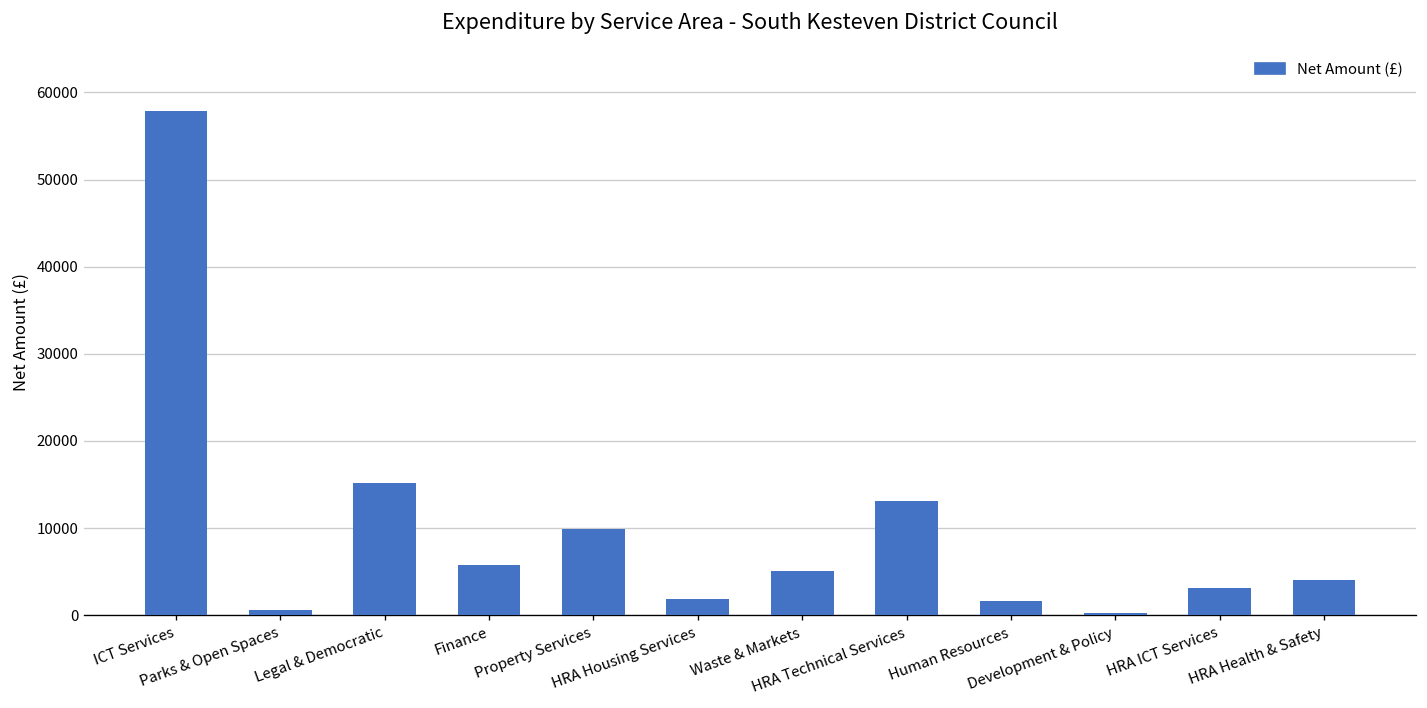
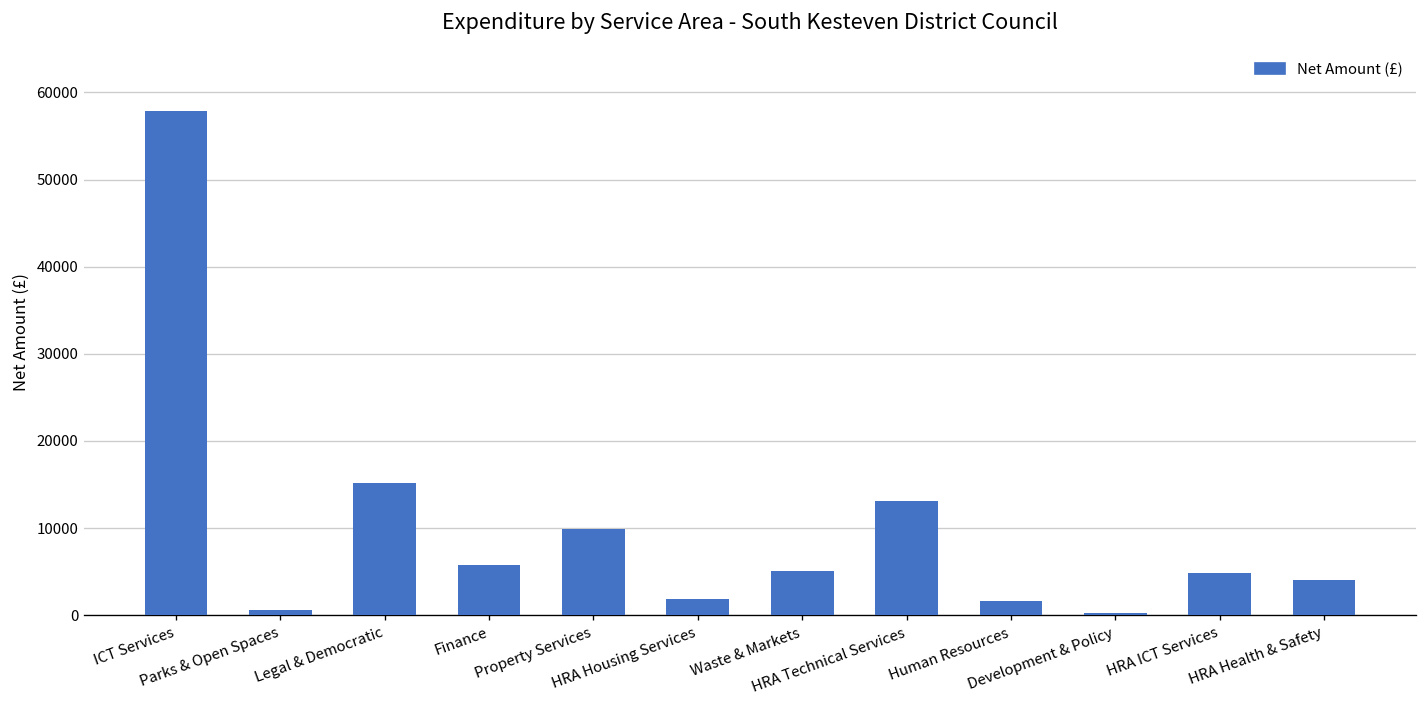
HRA ICT Services: 3000 -> 5000
